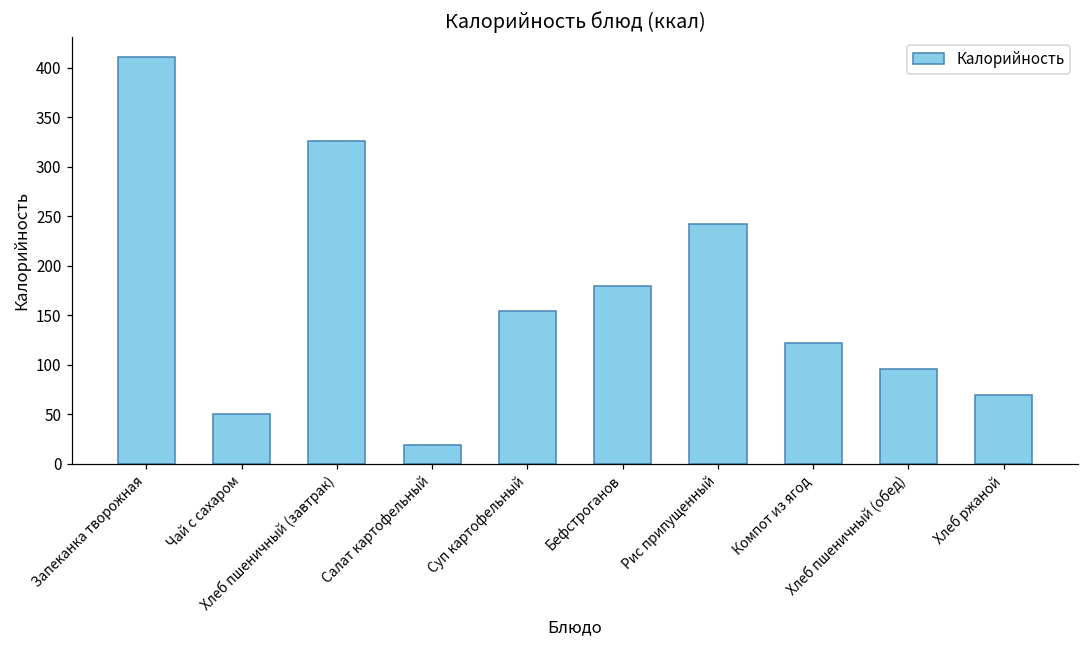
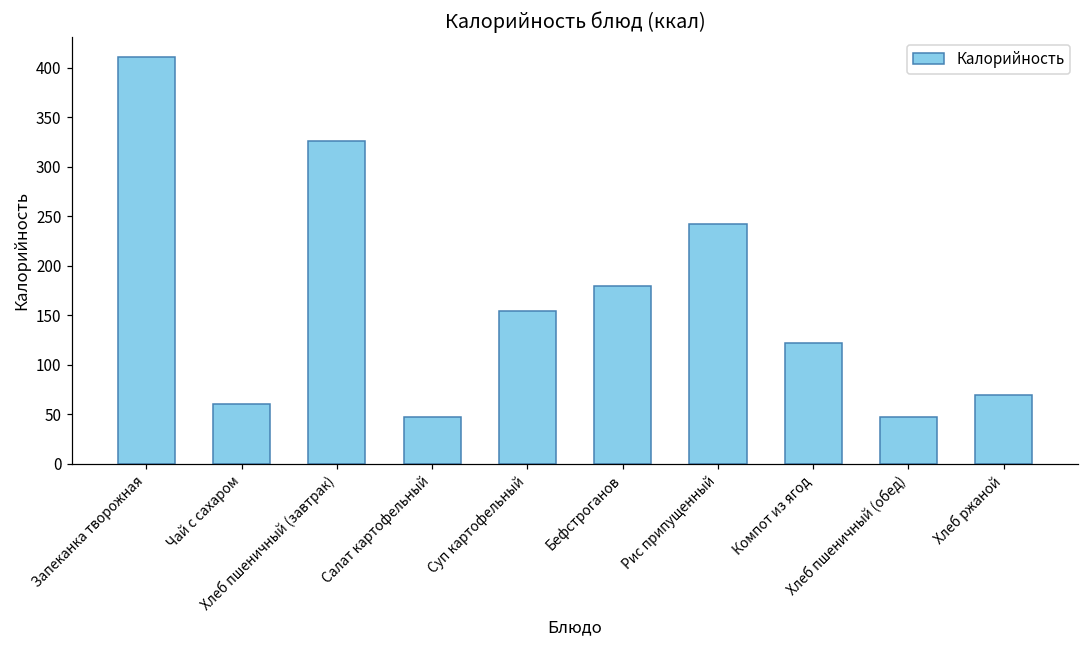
Чай с сахаром: 50 -> 60
Салат картофельный: 20 -> 50
Хлеб пшеничный (обед): 100 -> 50
